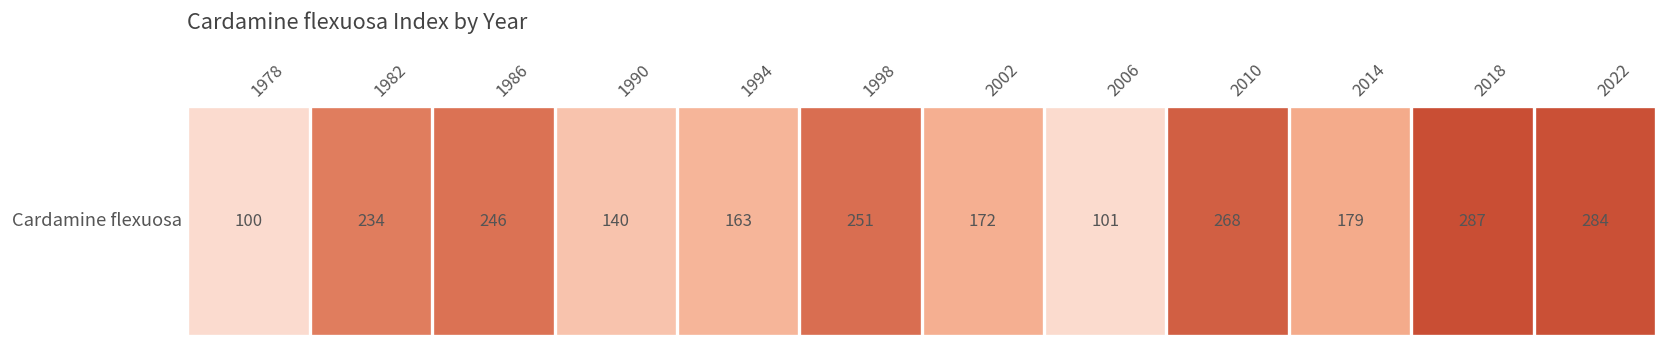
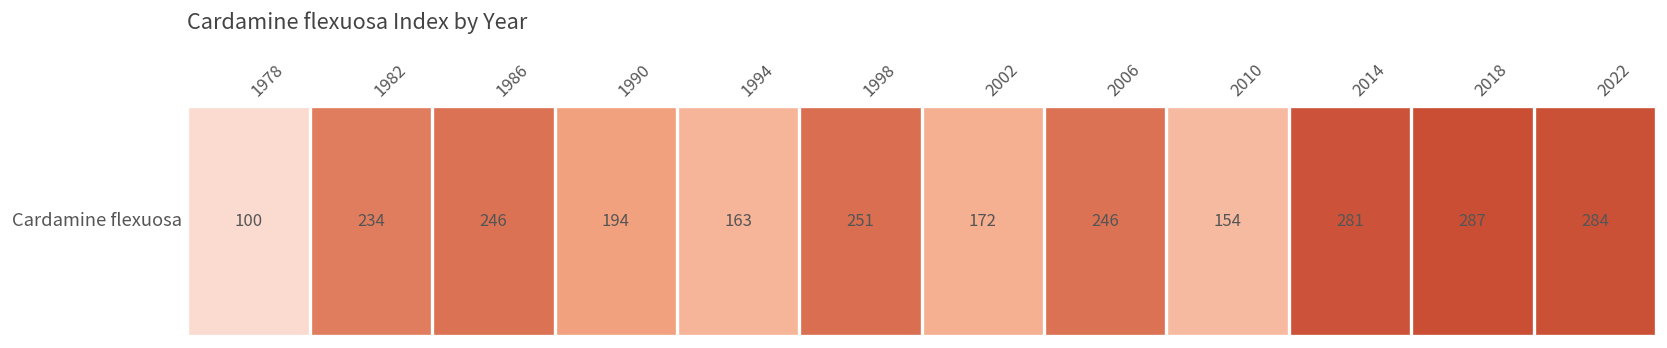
Cardamine flexuosa, 1990: 140 -> 194
Cardamine flexuosa, 2006: 101 -> 246
Cardamine flexuosa, 2010: 268 -> 154
Cardamine flexuosa, 2014: 179 -> 281
